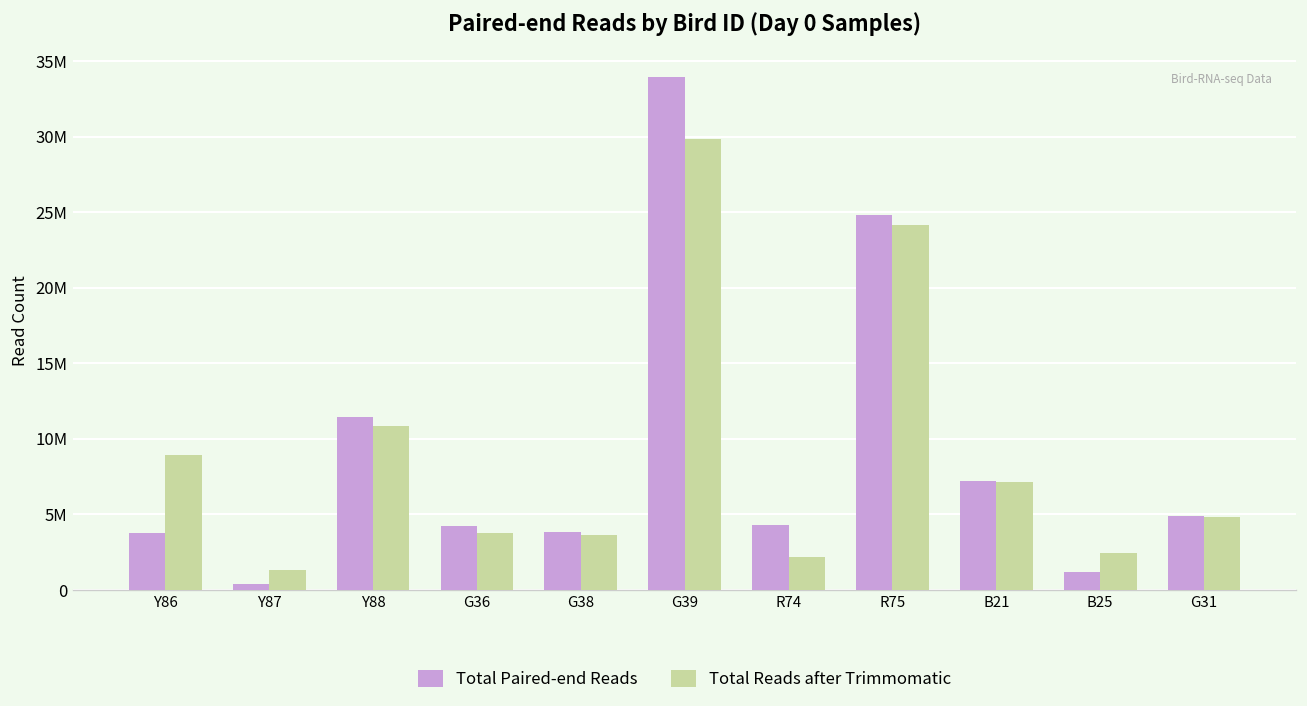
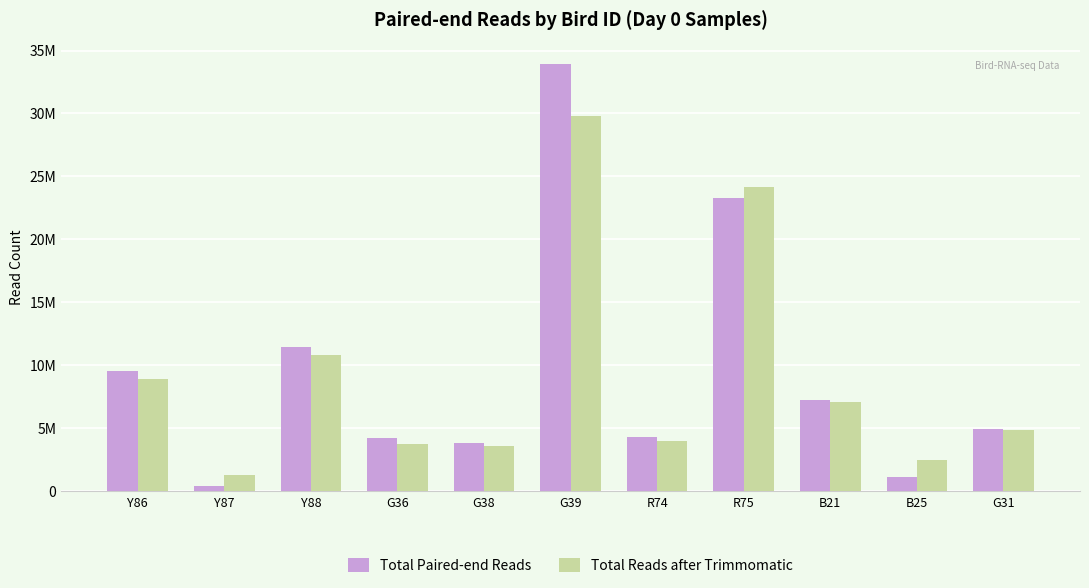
Total Paired-end Reads, Y86: 3800000 -> 9500000
Total Reads after Trimmomatic, R74: 2200000 -> 4000000
Total Paired-end Reads, R75: 24800000 -> 23300000
